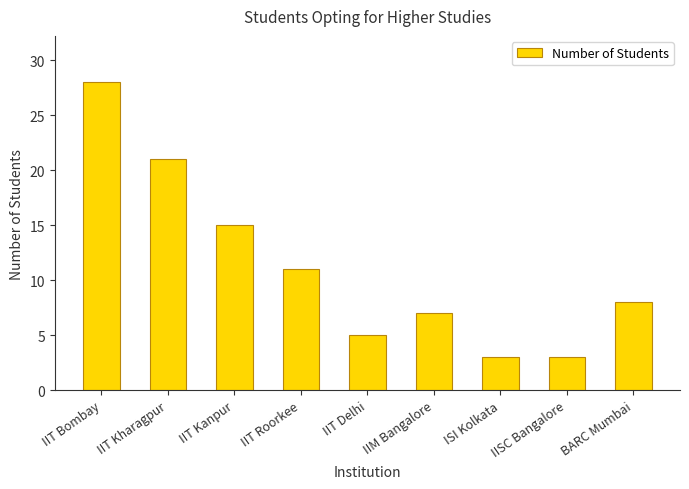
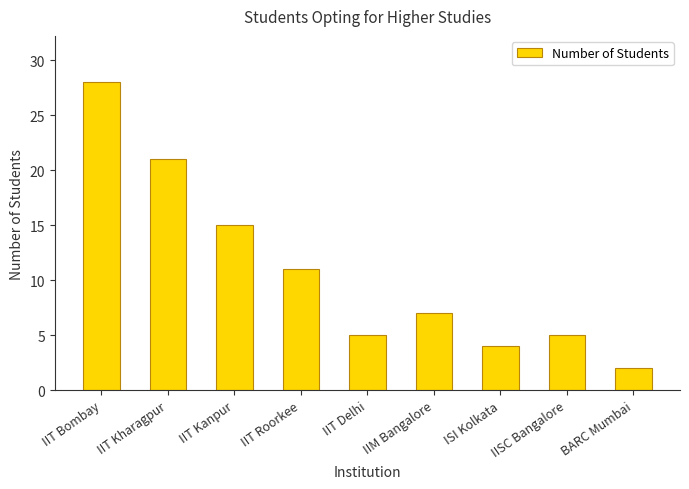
ISI Kolkata: 3 -> 4
IISC Bangalore: 3 -> 5
BARC Mumbai: 8 -> 2
